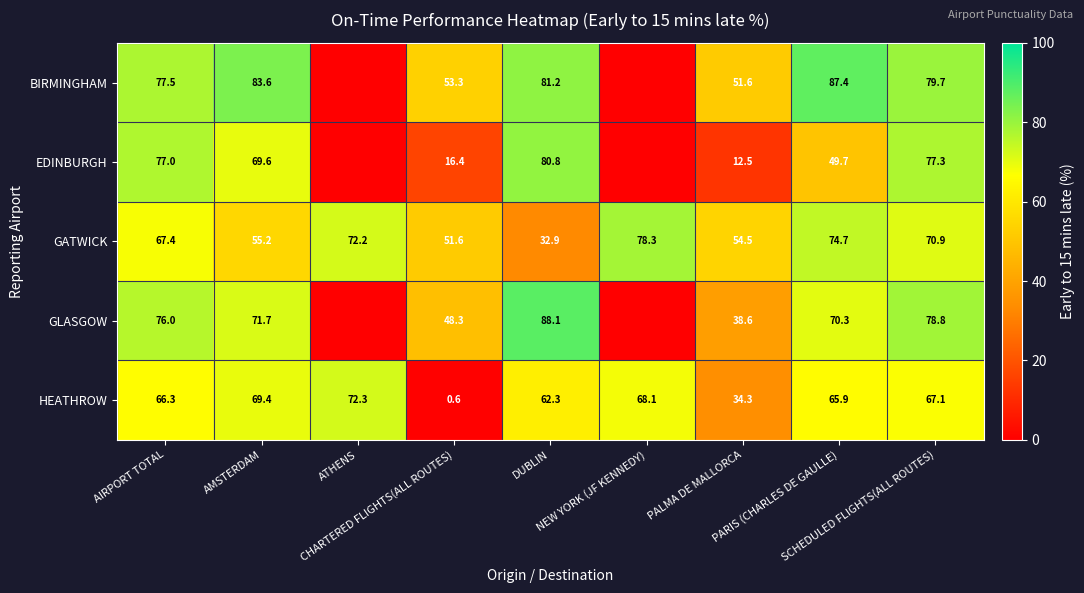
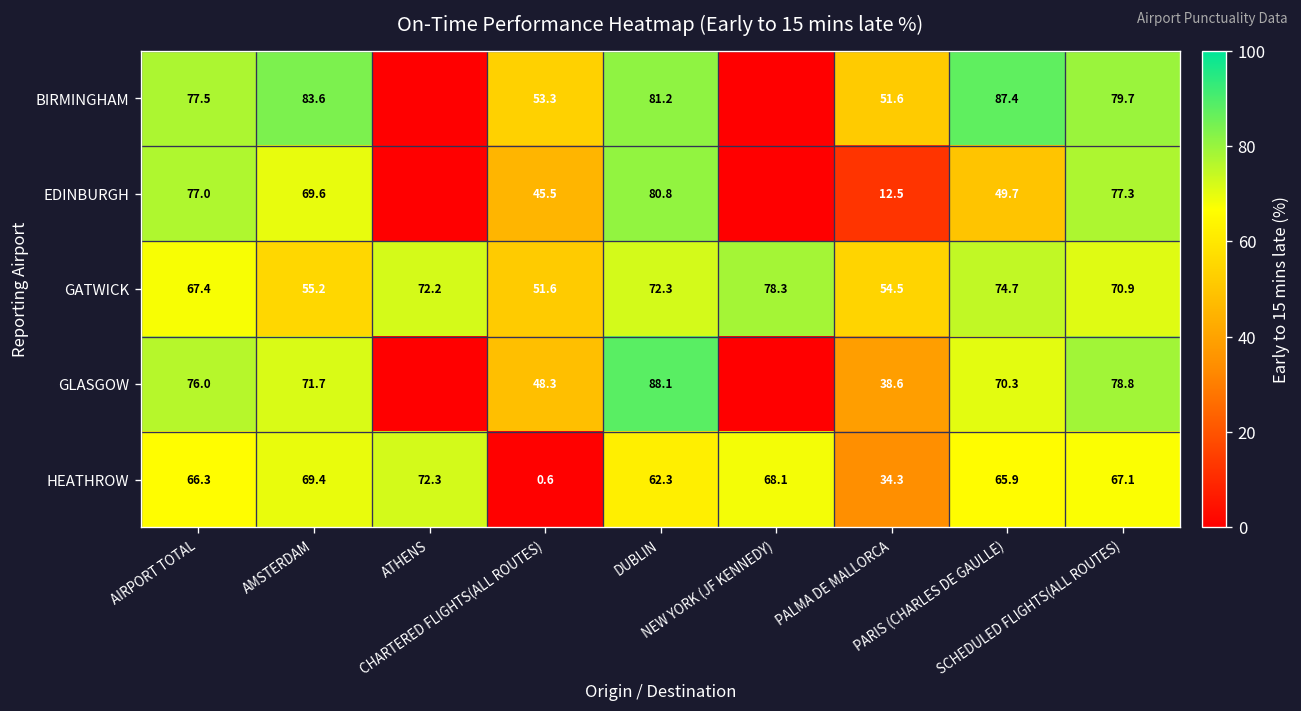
EDINBURGH, CHARTERED FLIGHTS(ALL ROUTES): 16.4 -> 45.5
GATWICK, DUBLIN: 32.9 -> 72.3
